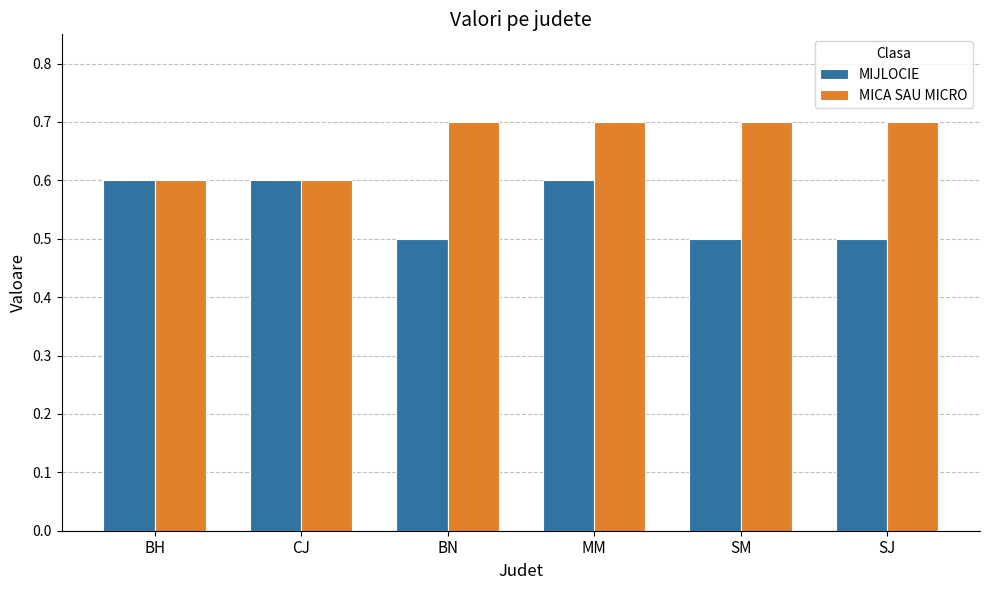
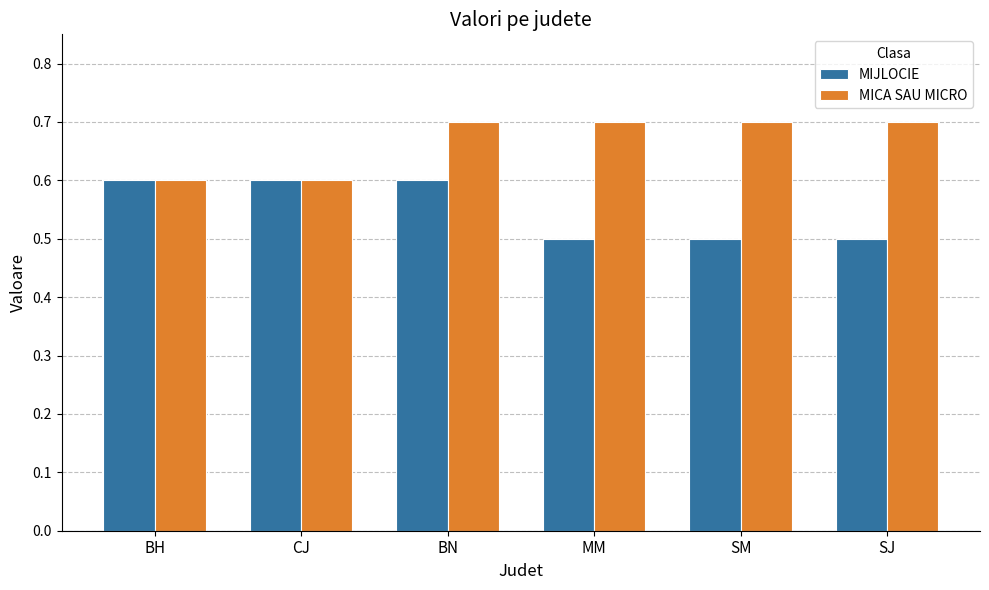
MIJLOCIE, BN: 0.5 -> 0.6
MIJLOCIE, MM: 0.6 -> 0.5
